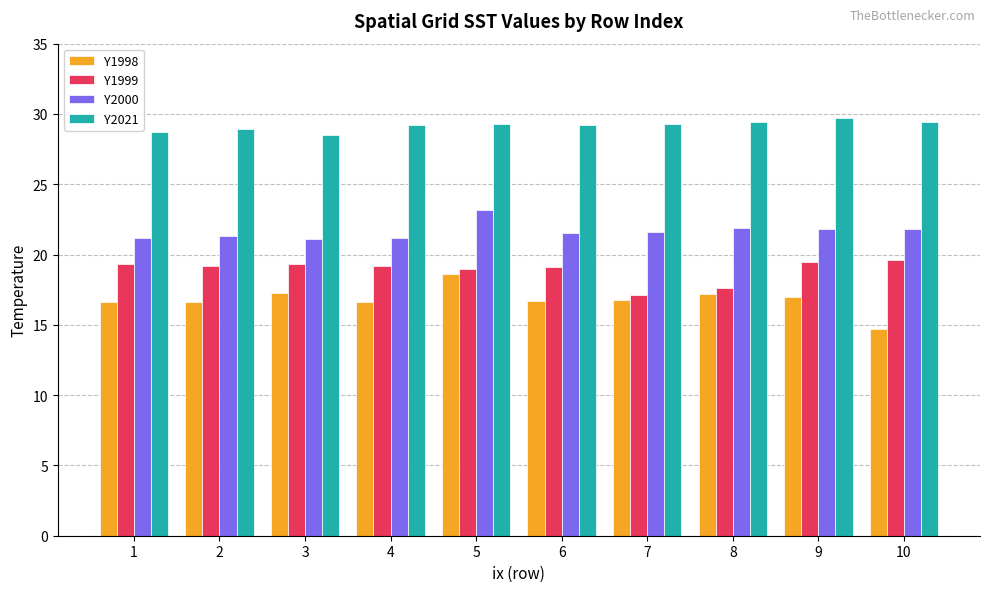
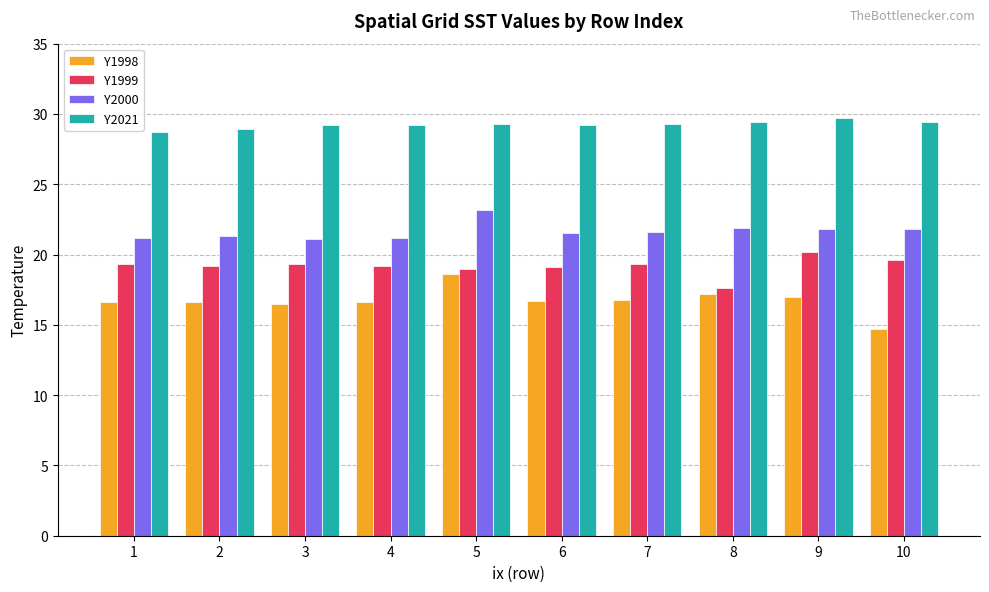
Y1998, 3: 17.3 -> 16.5
Y2021, 3: 28.5 -> 29.2
Y1999, 7: 17.1 -> 19.3
Y1999, 9: 19.5 -> 20.2
